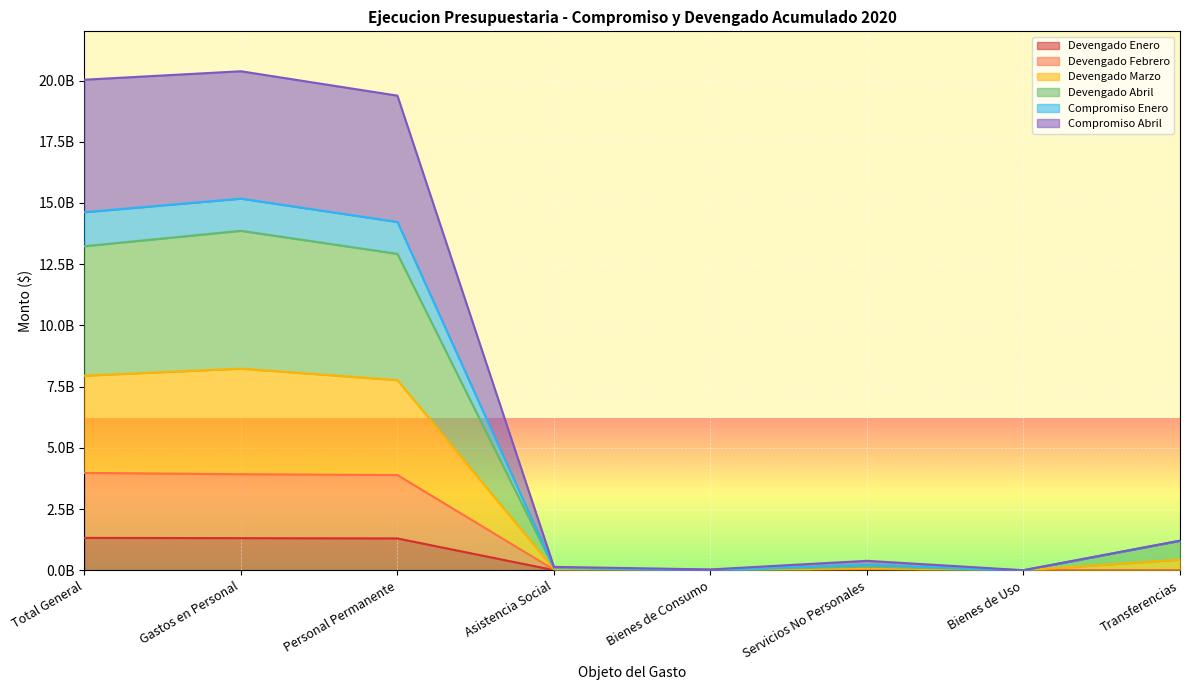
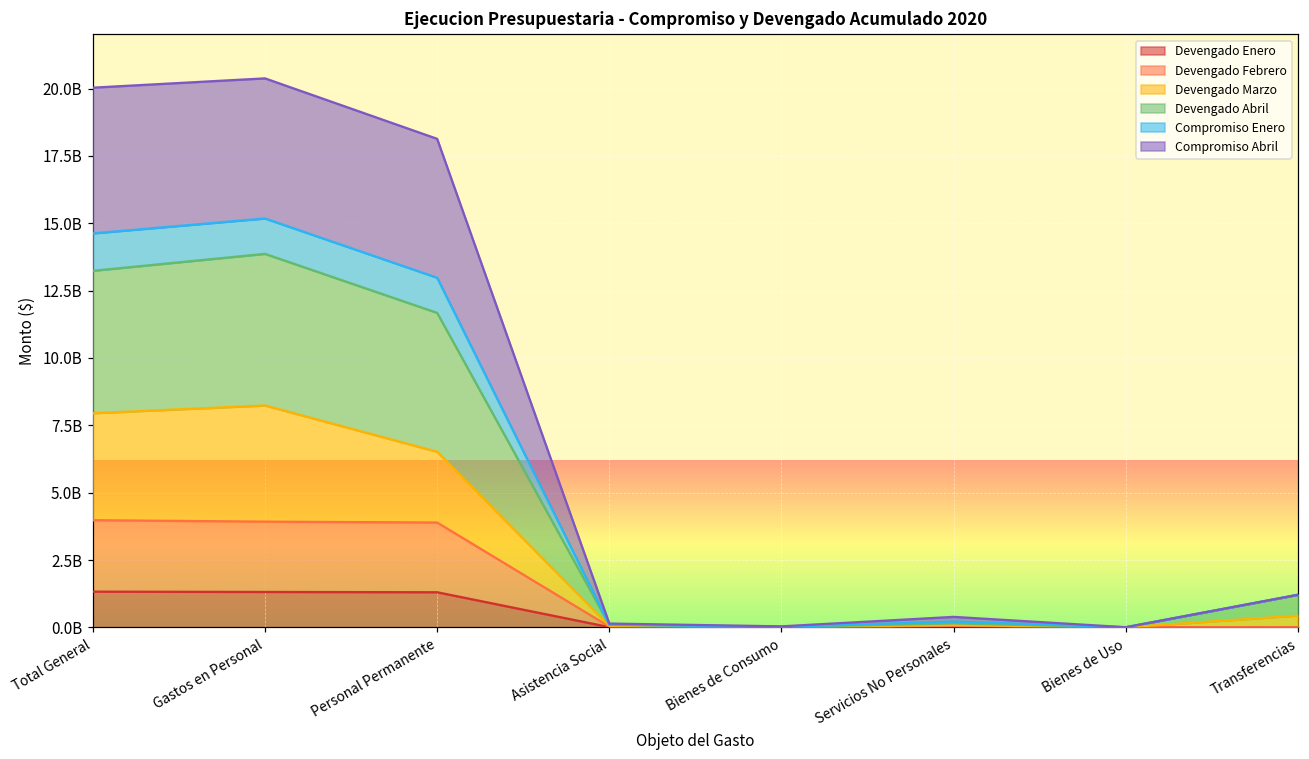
Devengado Marzo, Personal Permanente: 3900000000 -> 2600000000
